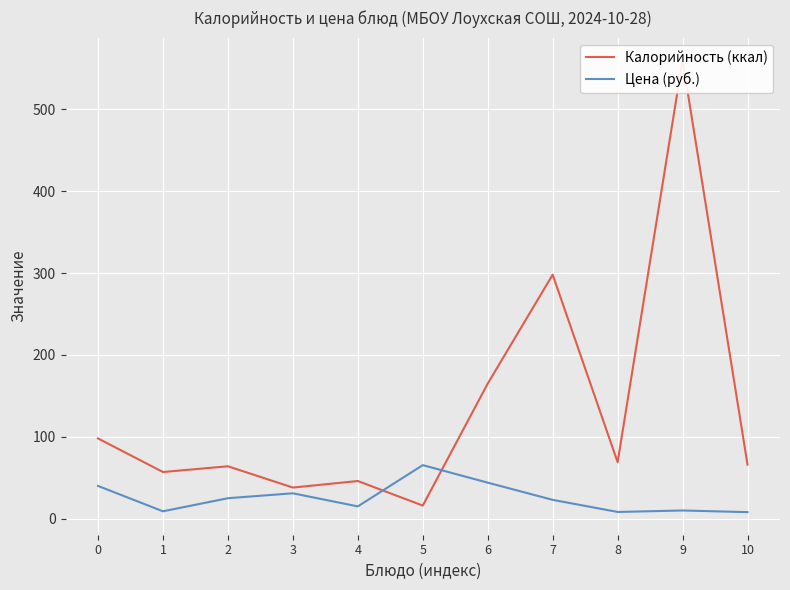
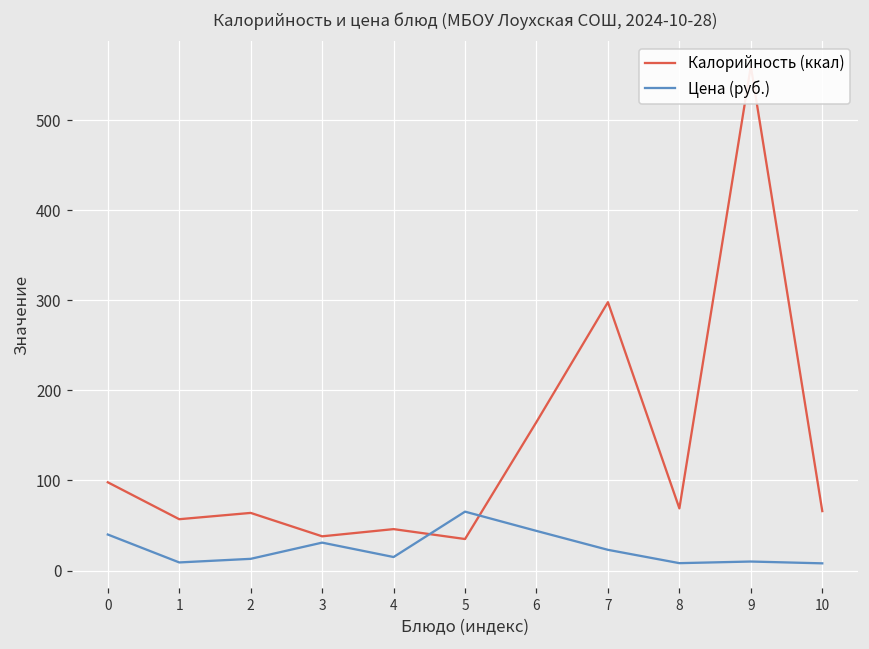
Цена (руб.), 2: 30 -> 10
Калорийность (ккал), 5: 20 -> 40
